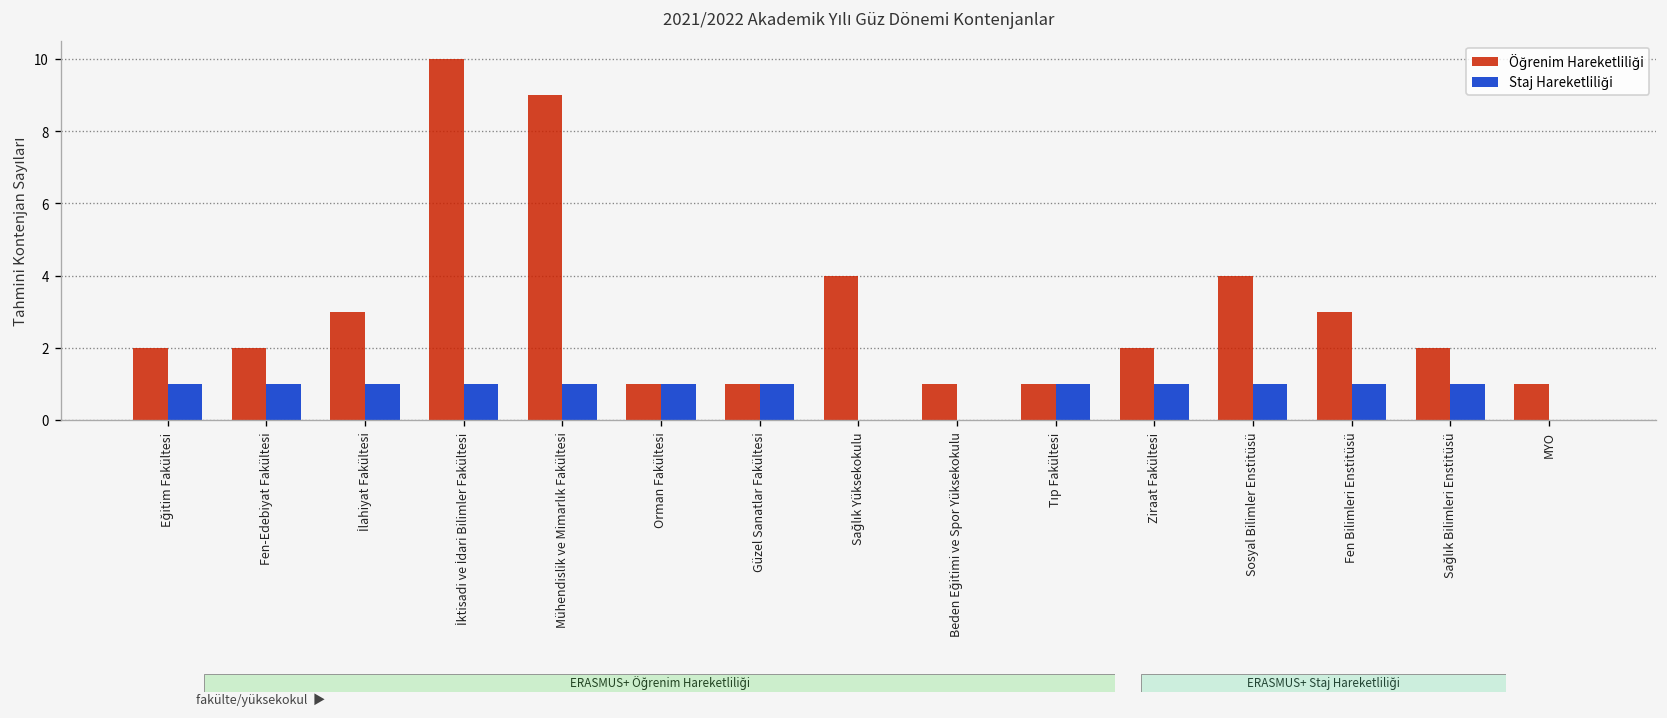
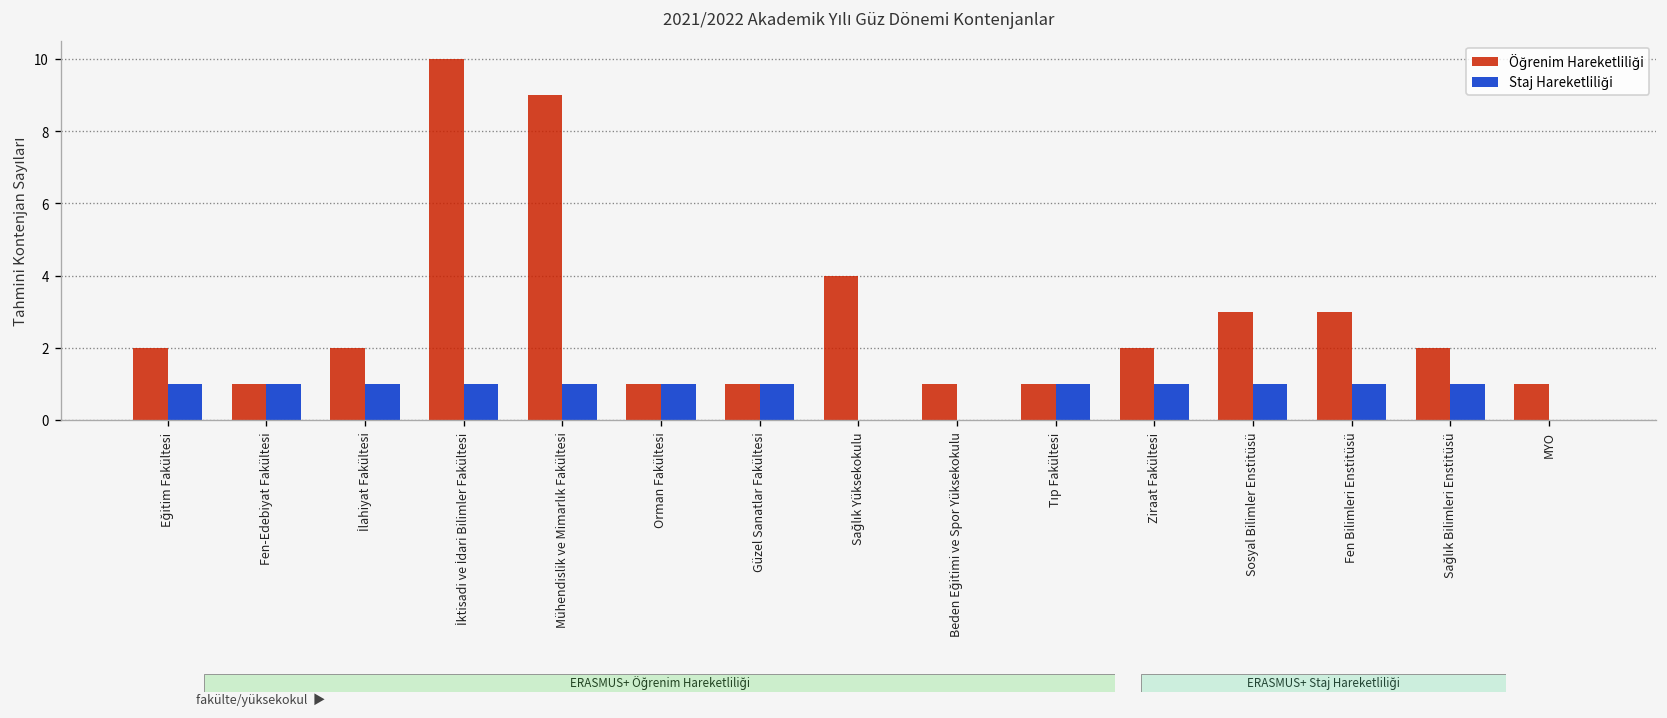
Öğrenim Hareketliliği, Fen-Edebiyat Fakültesi: 2 -> 1
Öğrenim Hareketliliği, İlahiyat Fakültesi: 3 -> 2
Öğrenim Hareketliliği, Sosyal Bilimler Enstitüsü: 4 -> 3
